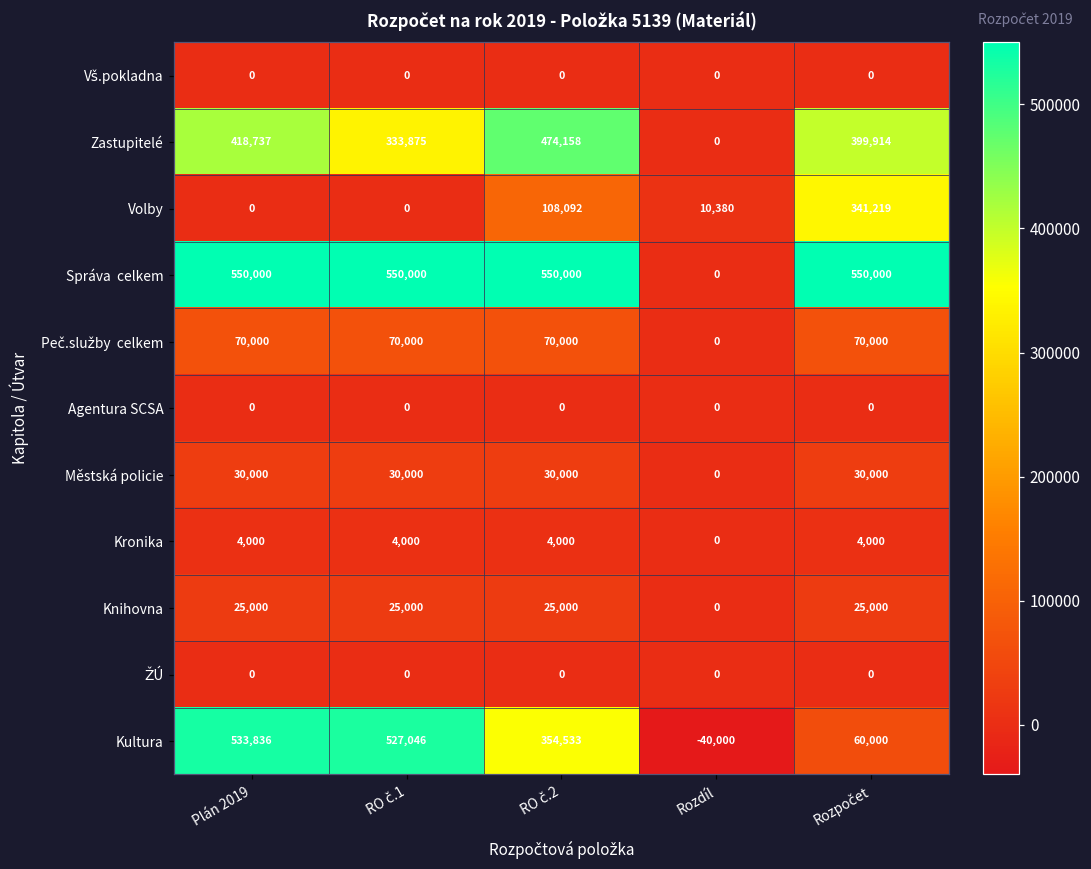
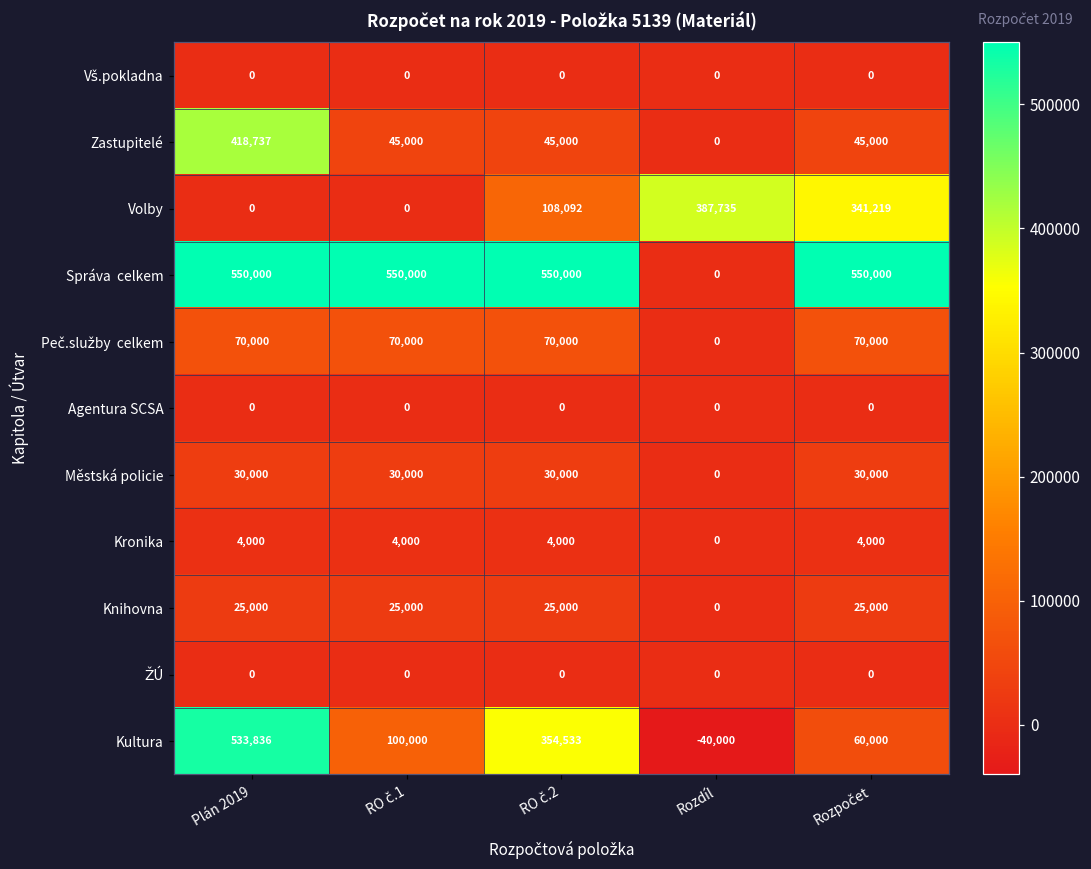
Zastupitelé, RO č.1: 333,875 -> 45,000
Zastupitelé, RO č.2: 474,158 -> 45,000
Zastupitelé, Rozpočet: 399,914 -> 45,000
Volby, Rozdíl: 10,380 -> 387,735
Kultura, RO č.1: 527,046 -> 100,000
